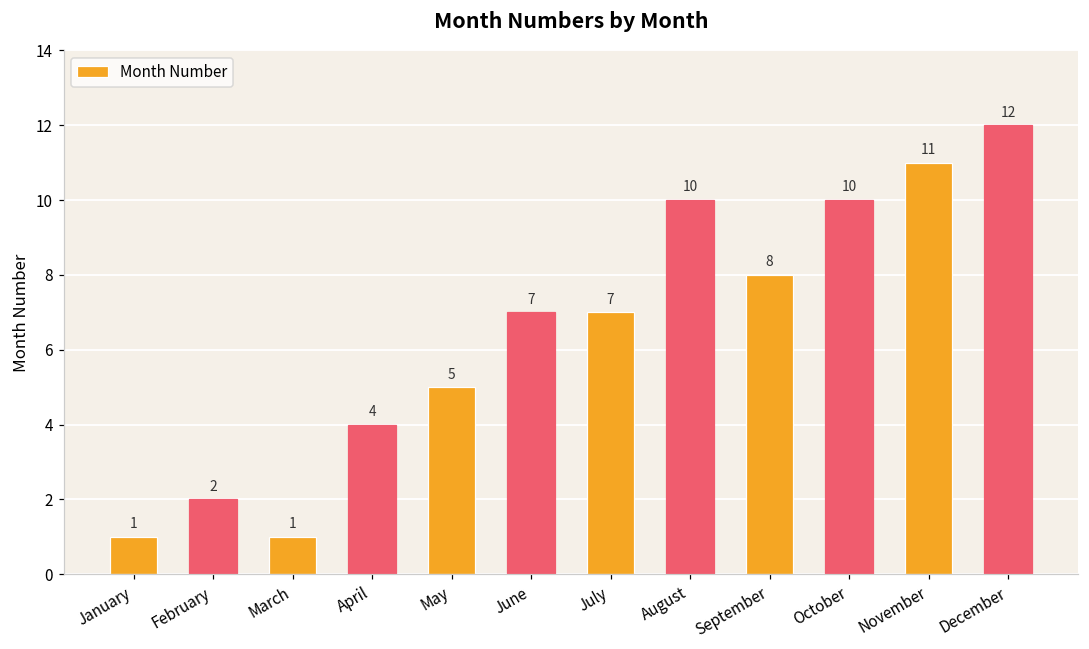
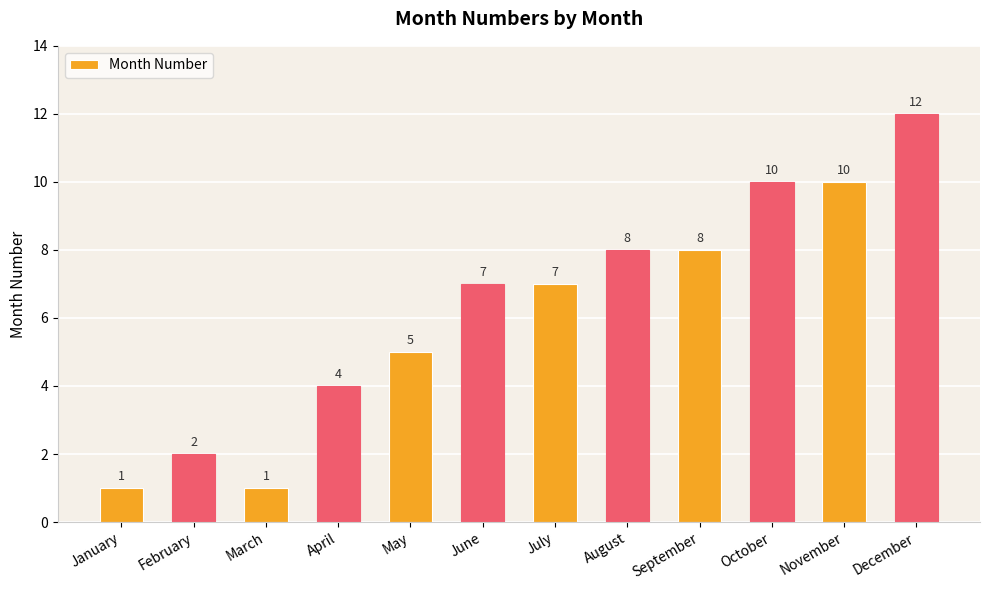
August: 10 -> 8
November: 11 -> 10
